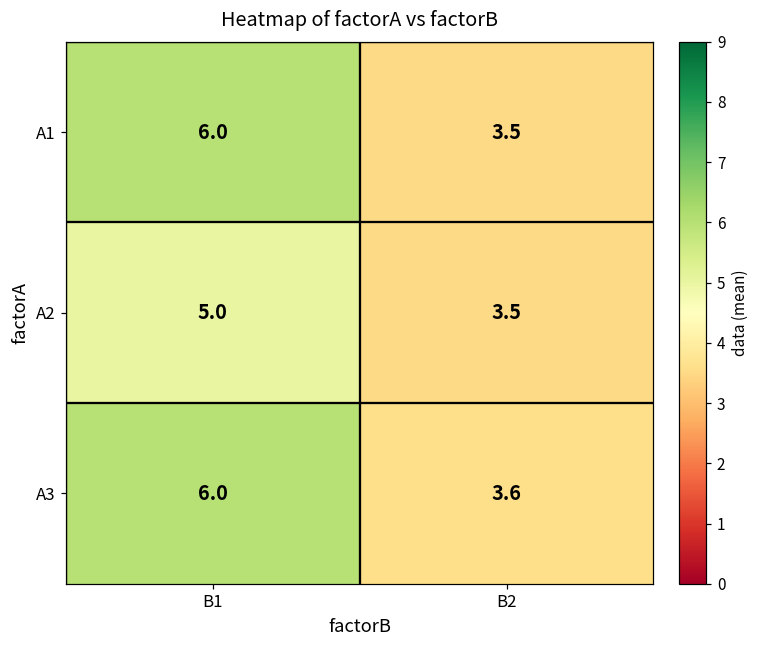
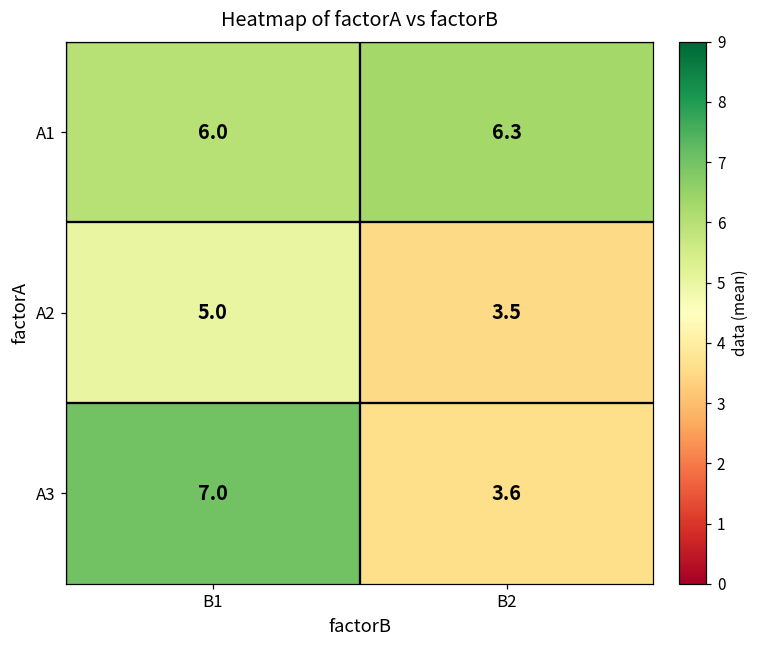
A1, B2: 3.5 -> 6.3
A3, B1: 6.0 -> 7.0
